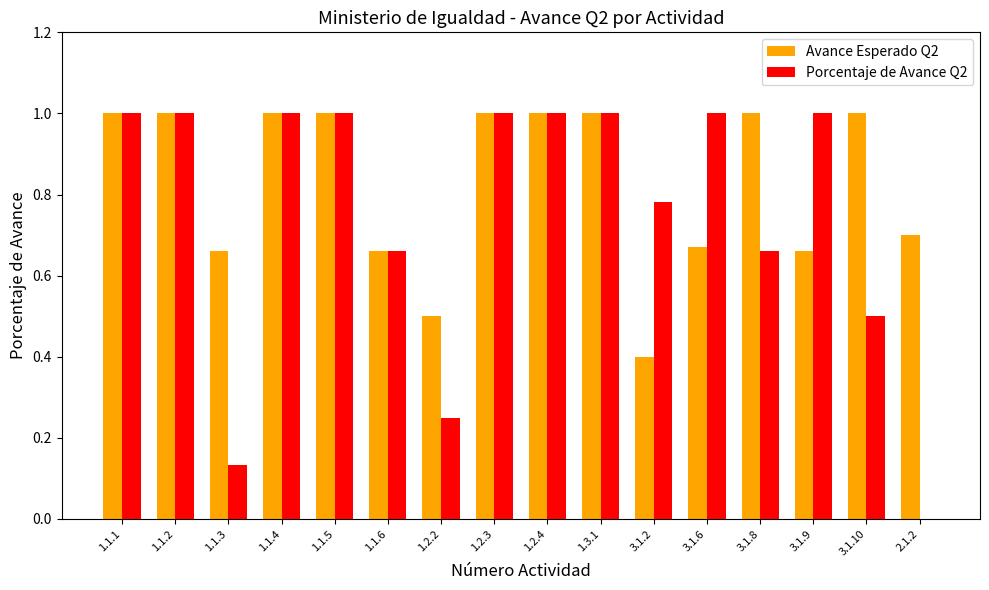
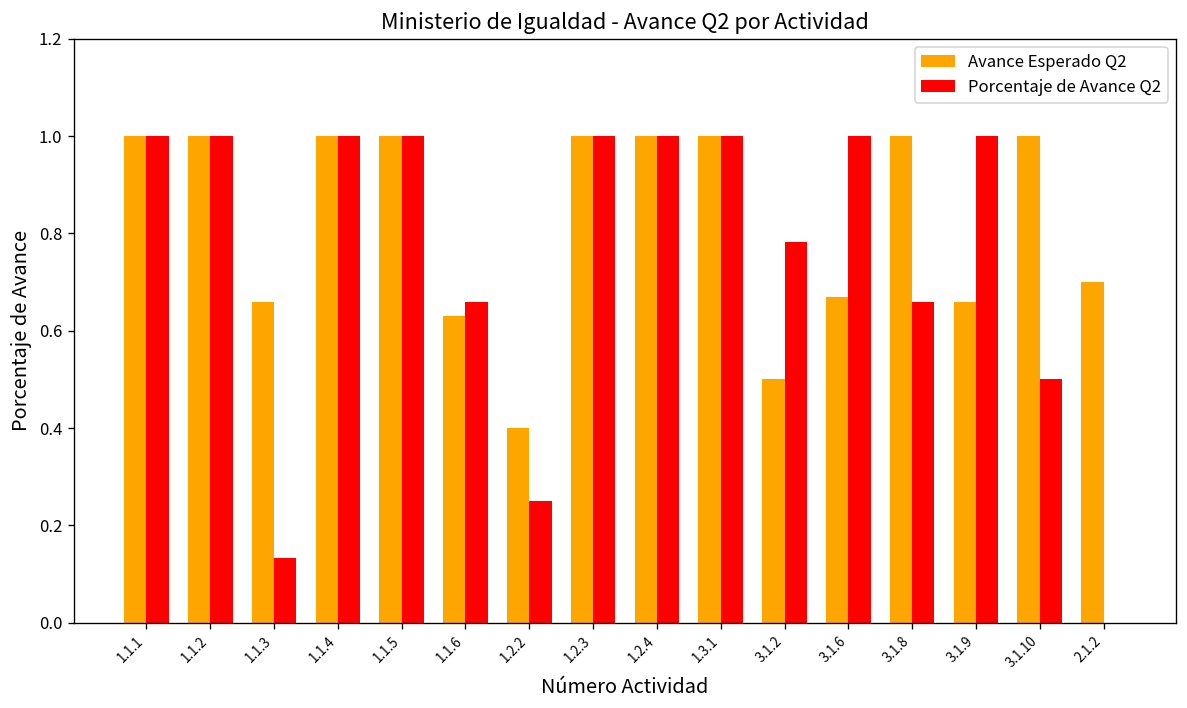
Avance Esperado Q2, 1.1.6: 0.66 -> 0.63
Avance Esperado Q2, 1.2.2: 0.5 -> 0.4
Avance Esperado Q2, 3.1.2: 0.4 -> 0.5
